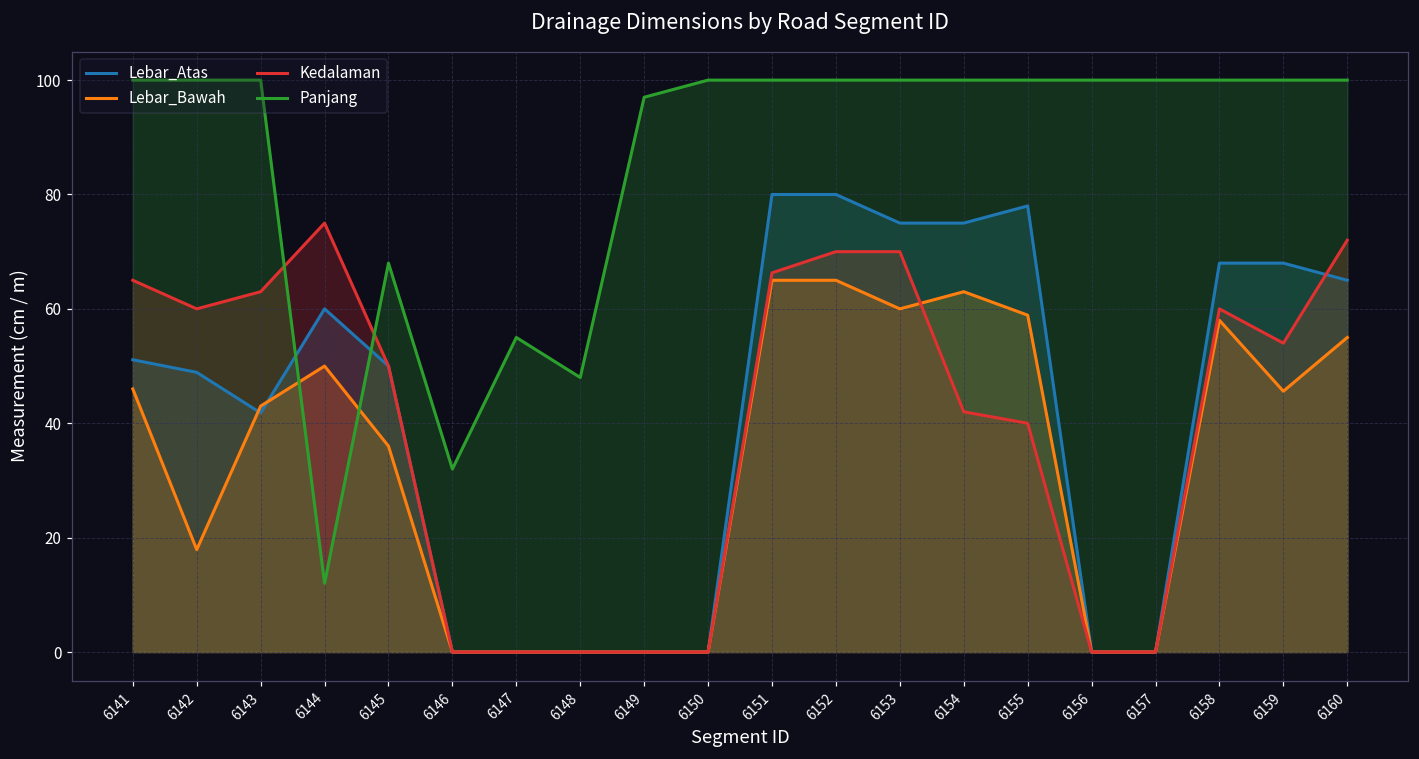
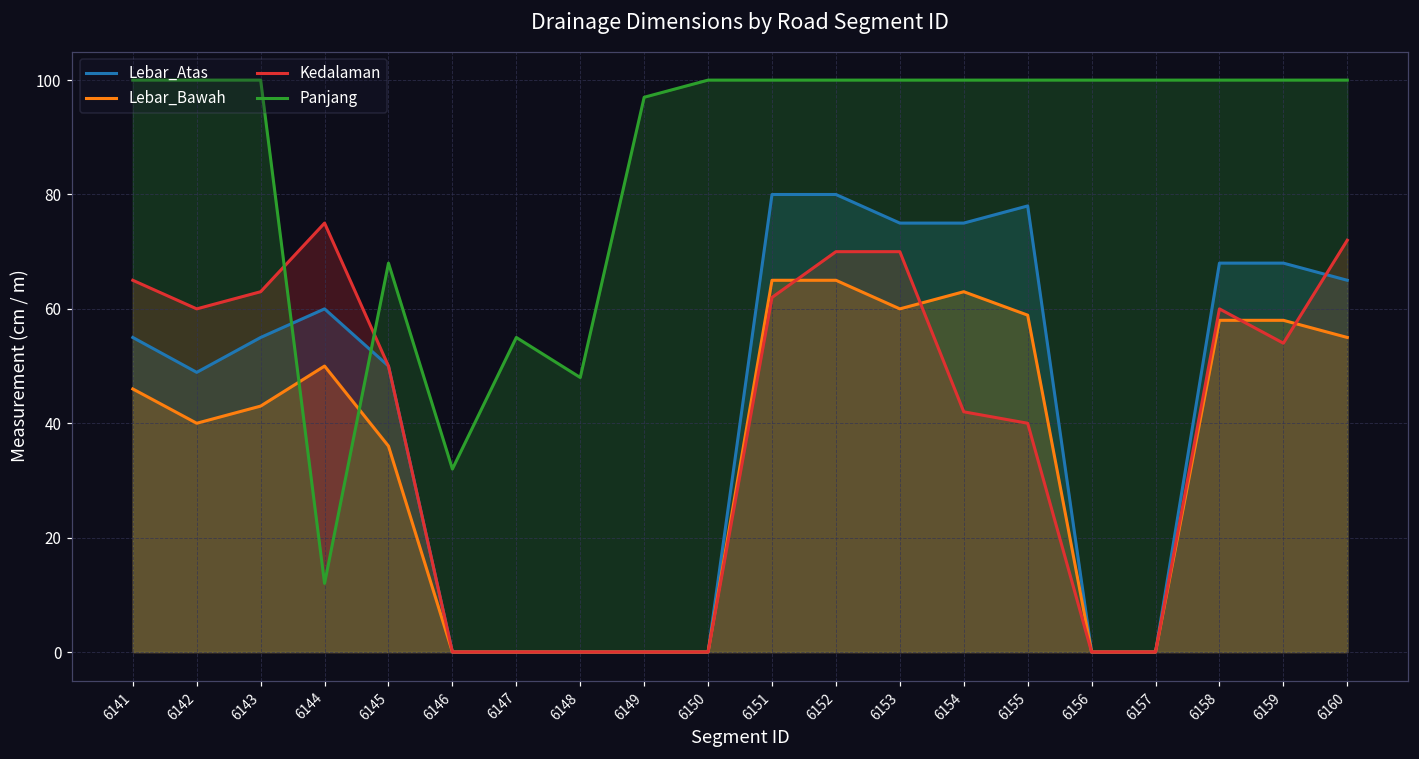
Lebar_Atas, 6141: 51 -> 55
Lebar_Bawah, 6142: 18 -> 40
Lebar_Atas, 6143: 42 -> 55
Kedalaman, 6151: 66 -> 62
Lebar_Bawah, 6159: 46 -> 58
